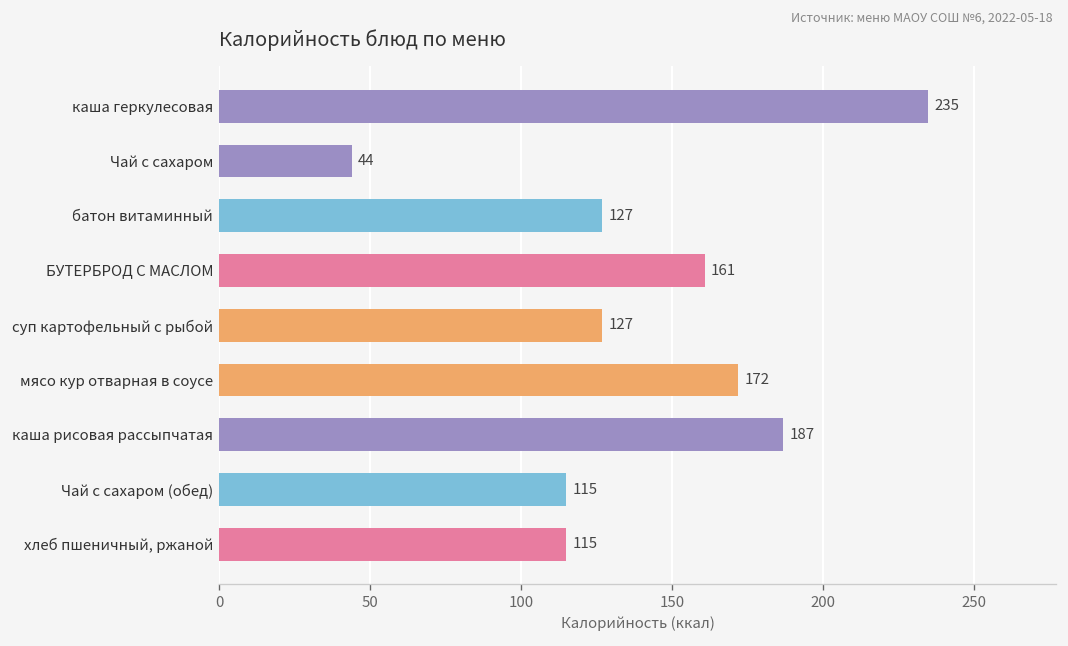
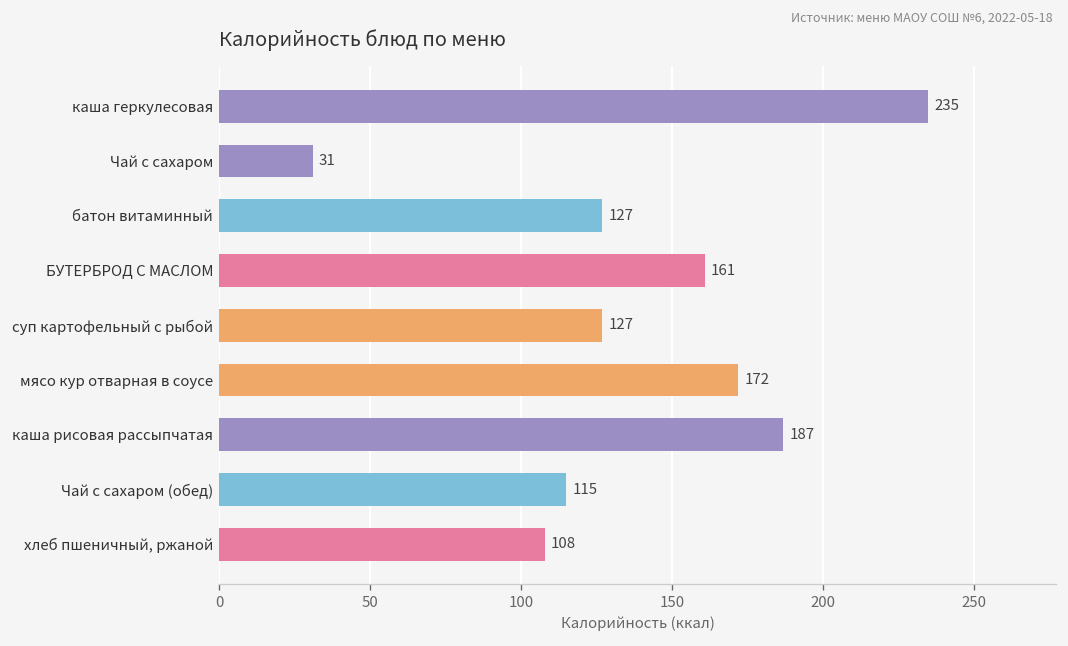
Чай с сахаром: 44 -> 31
хлеб пшеничный, ржаной: 115 -> 108
